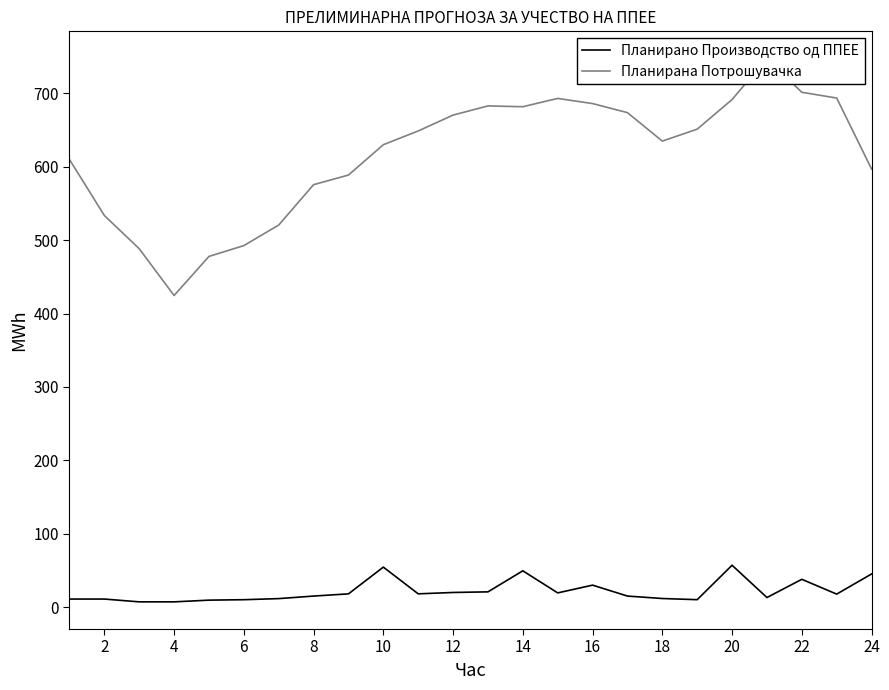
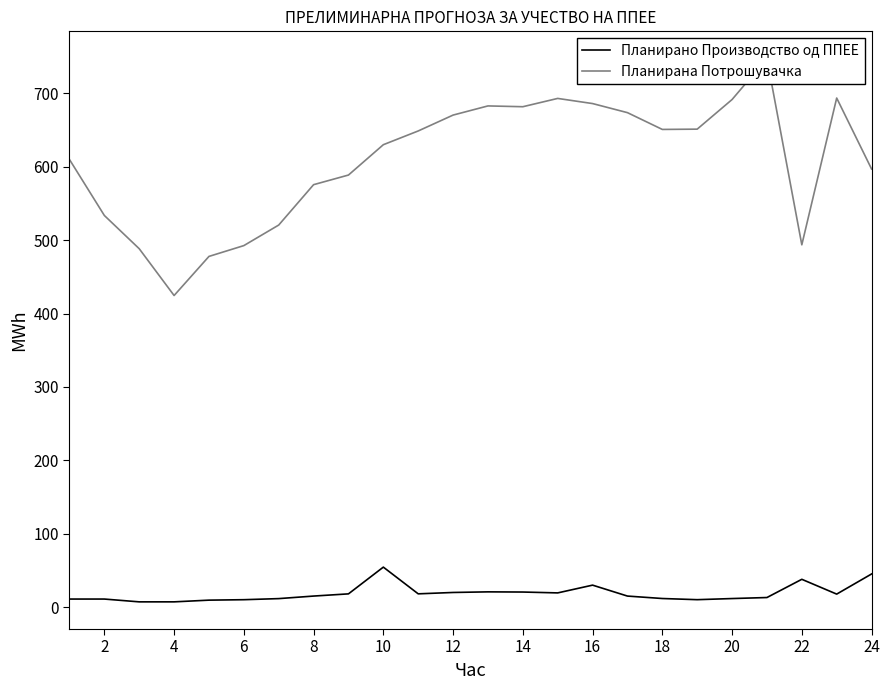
Планирано Производство од ППЕЕ, 14: 50 -> 20
Планирана Потрошувачка, 18: 630 -> 650
Планирано Производство од ППЕЕ, 20: 60 -> 10
Планирана Потрошувачка, 22: 700 -> 490
